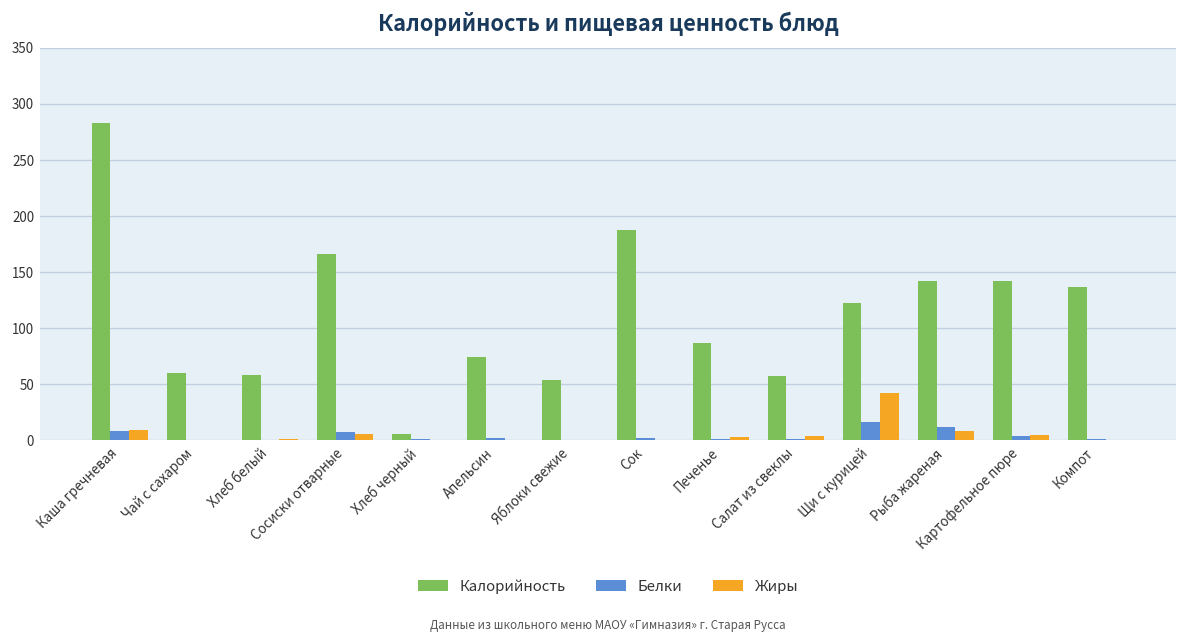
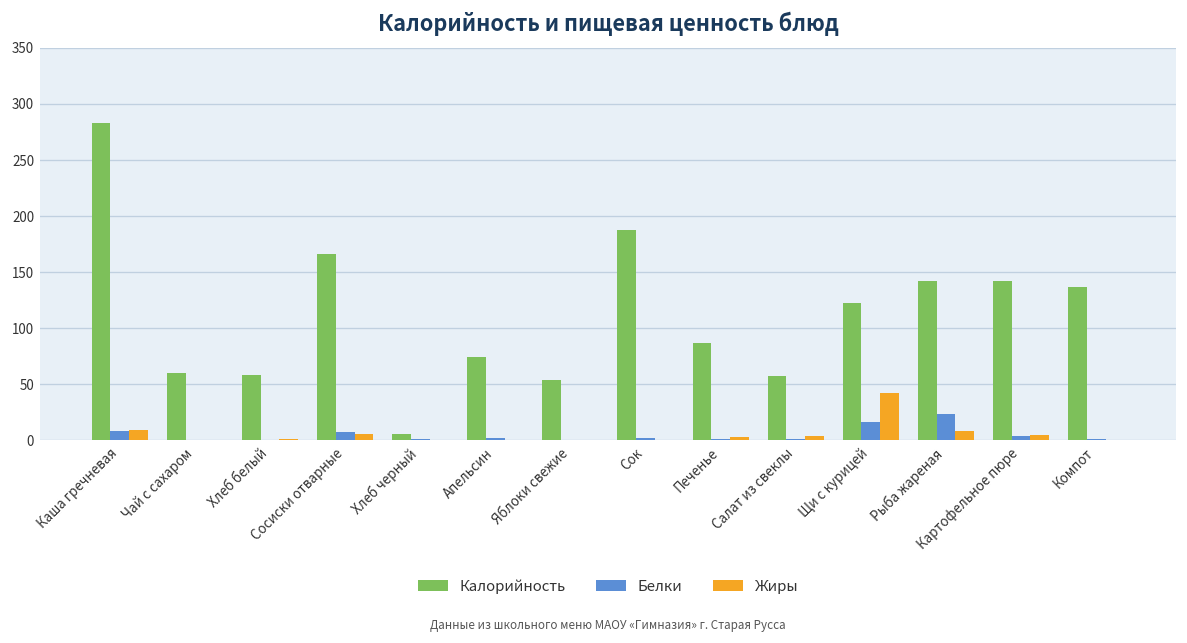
Белки, Рыба жареная: 10 -> 20
